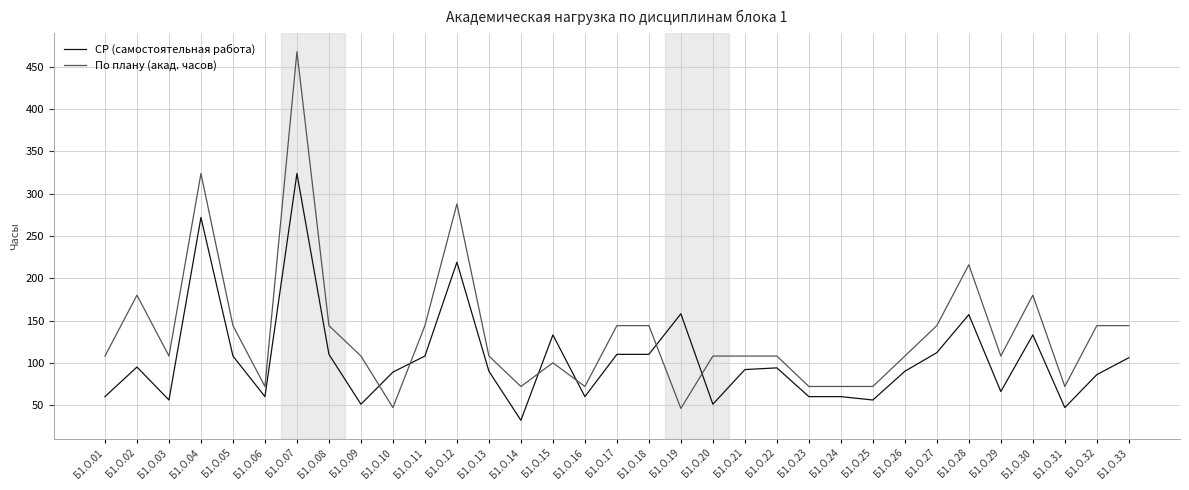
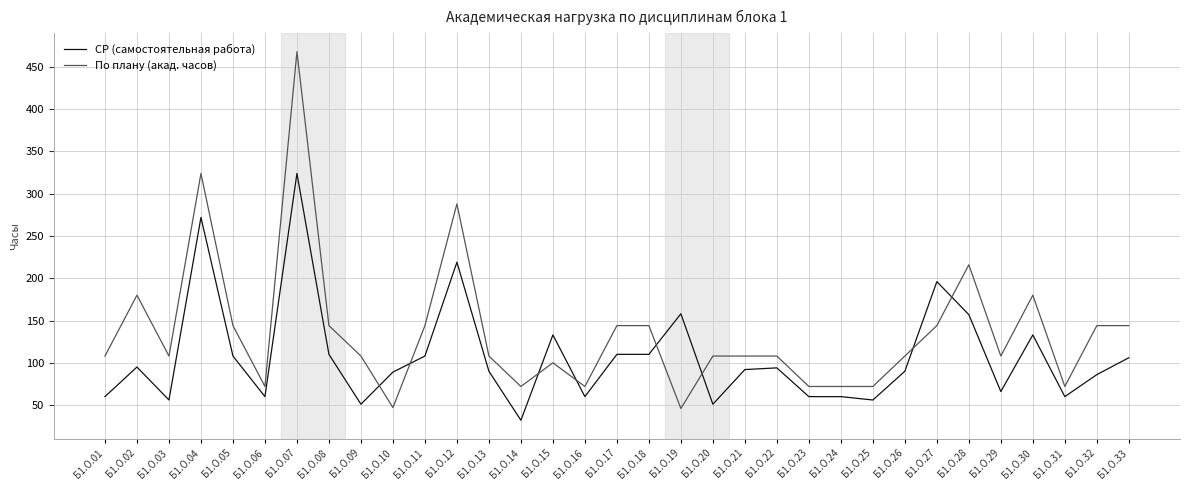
СР (самостоятельная работа), Б1.О.27: 110 -> 200
СР (самостоятельная работа), Б1.О.31: 50 -> 60
